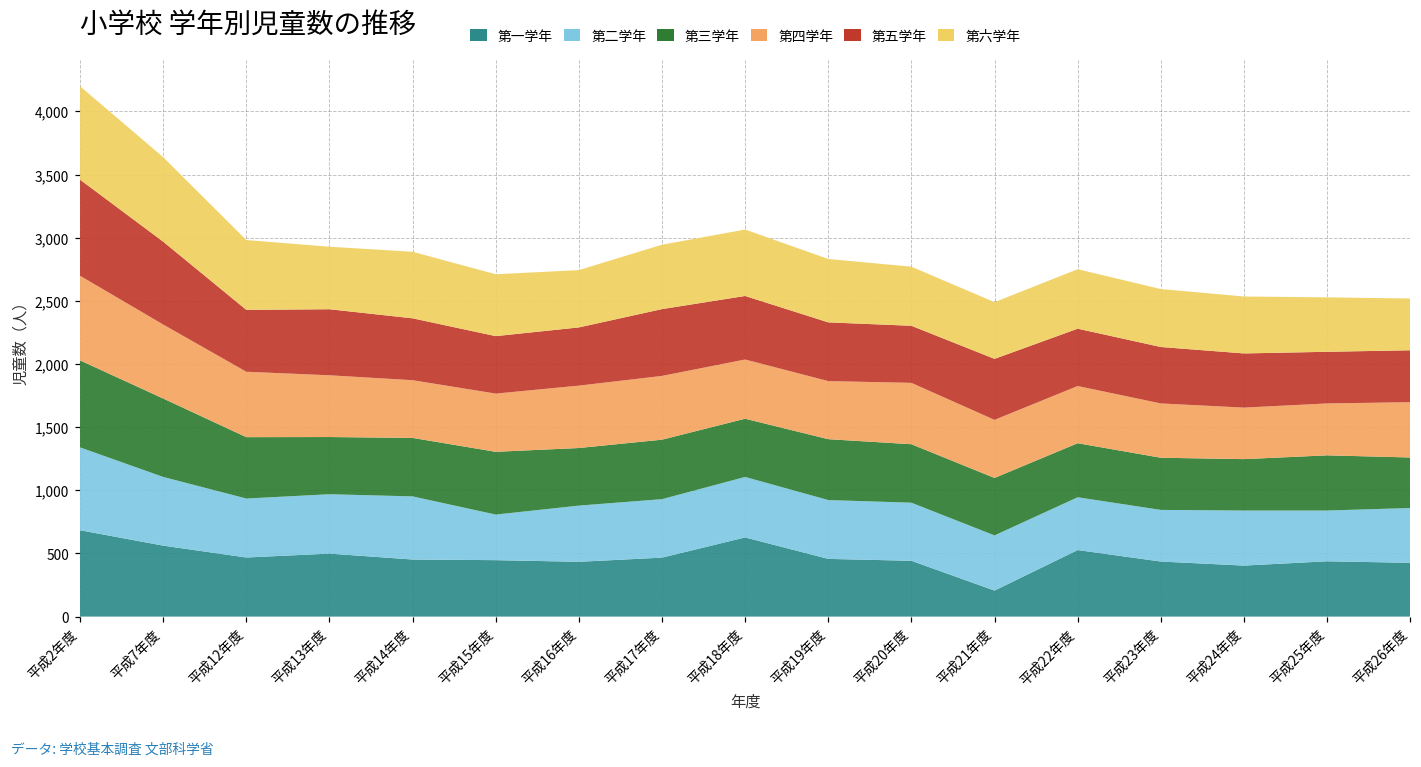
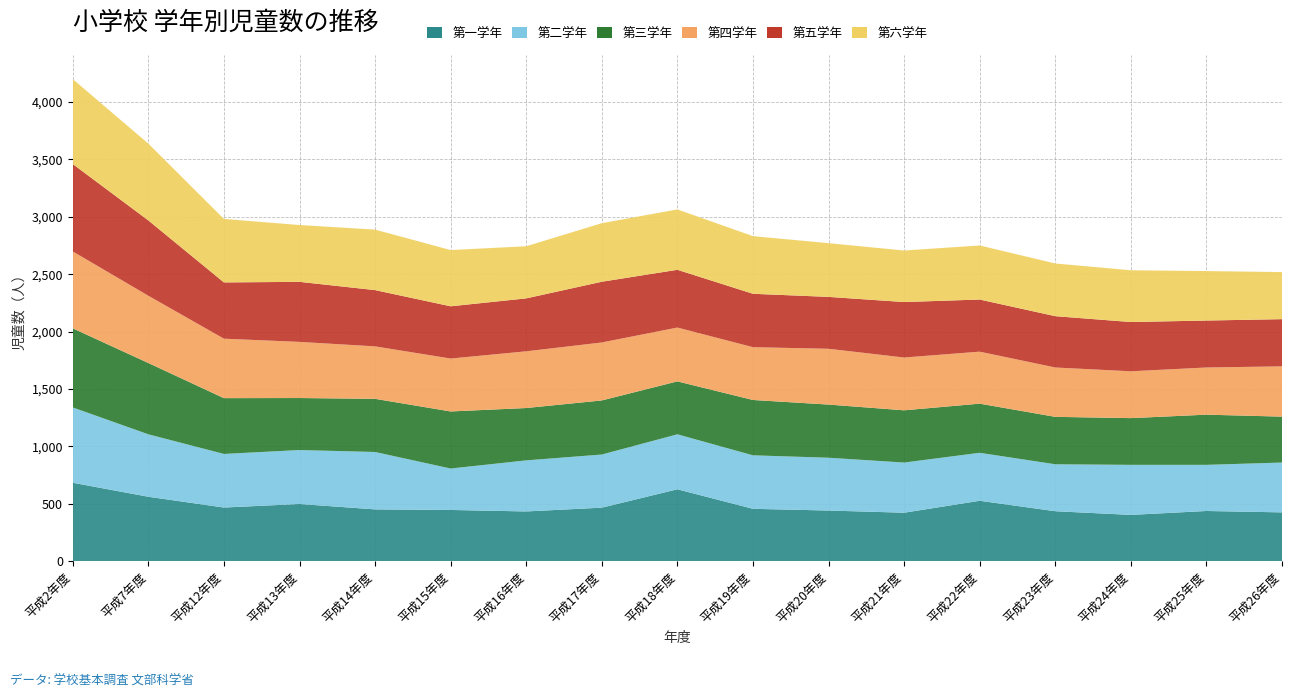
第一学年, 平成21年度: 210 -> 420
